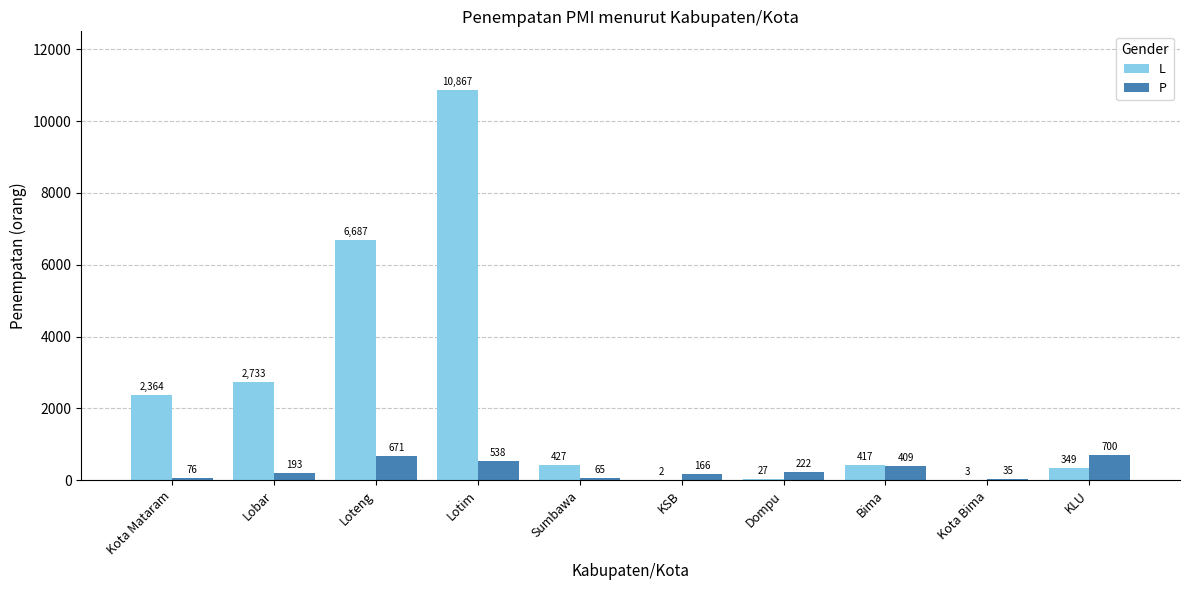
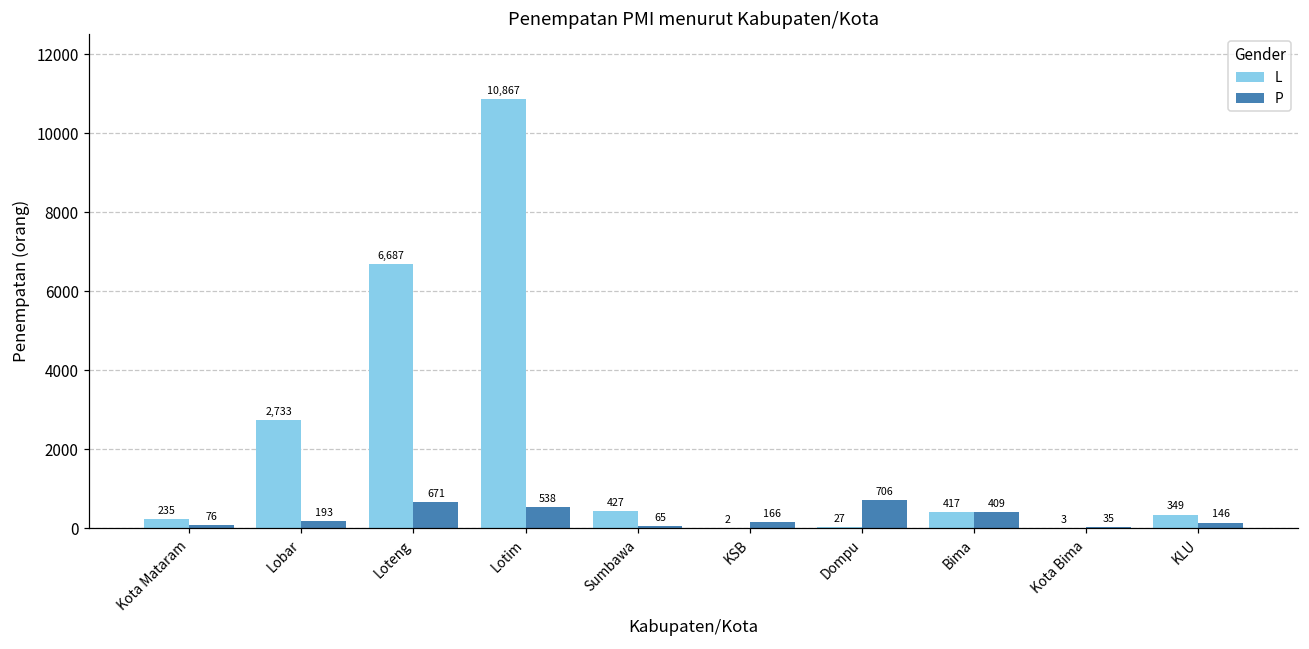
L, Kota Mataram: 2,364 -> 235
P, Dompu: 222 -> 706
P, KLU: 700 -> 146
